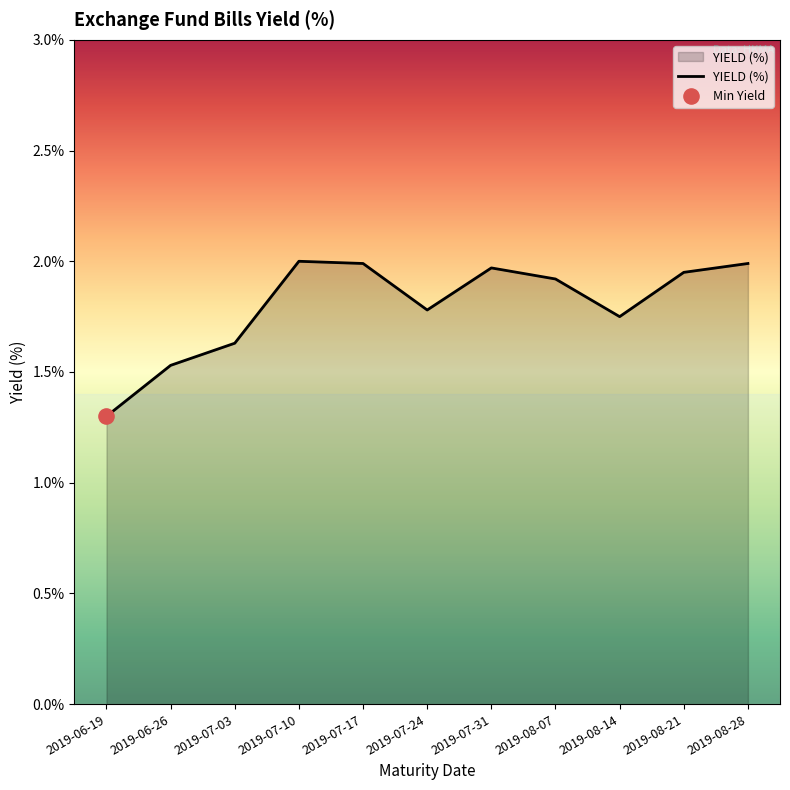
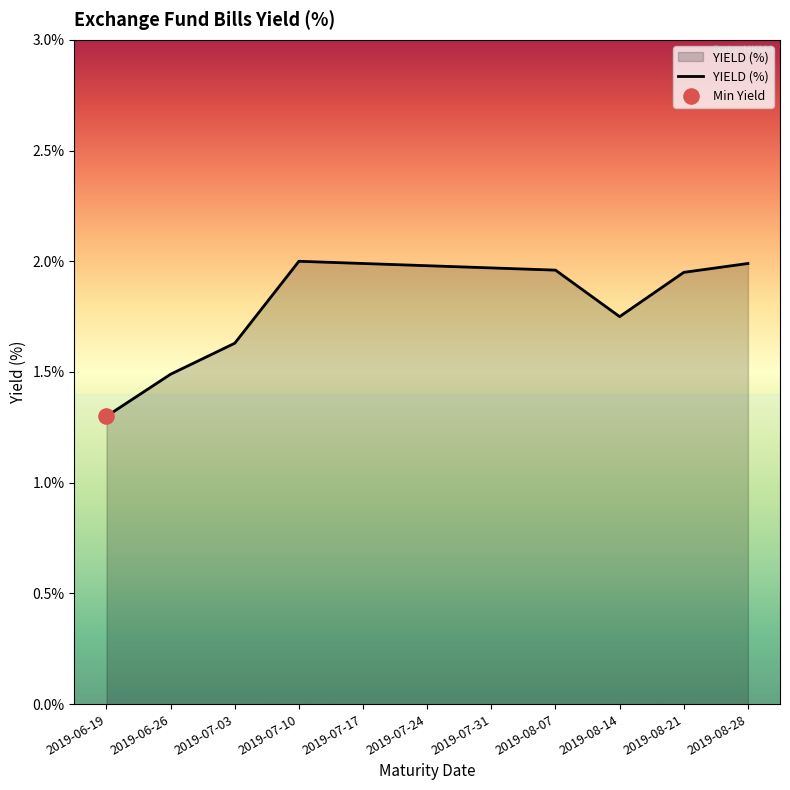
YIELD (%), 2019-06-26: 1.53% -> 1.49%
YIELD (%), 2019-07-24: 1.78% -> 1.98%
YIELD (%), 2019-08-07: 1.92% -> 1.96%
